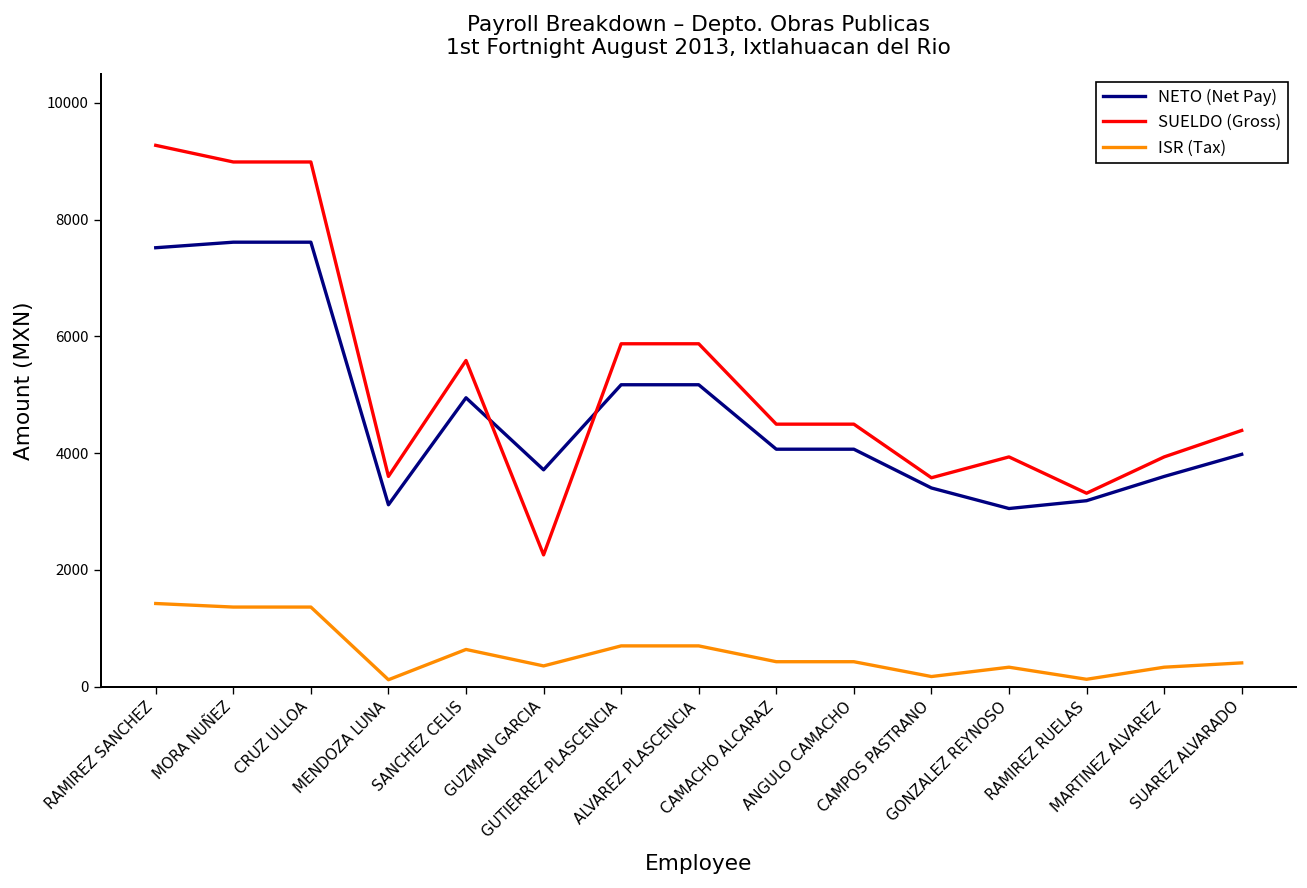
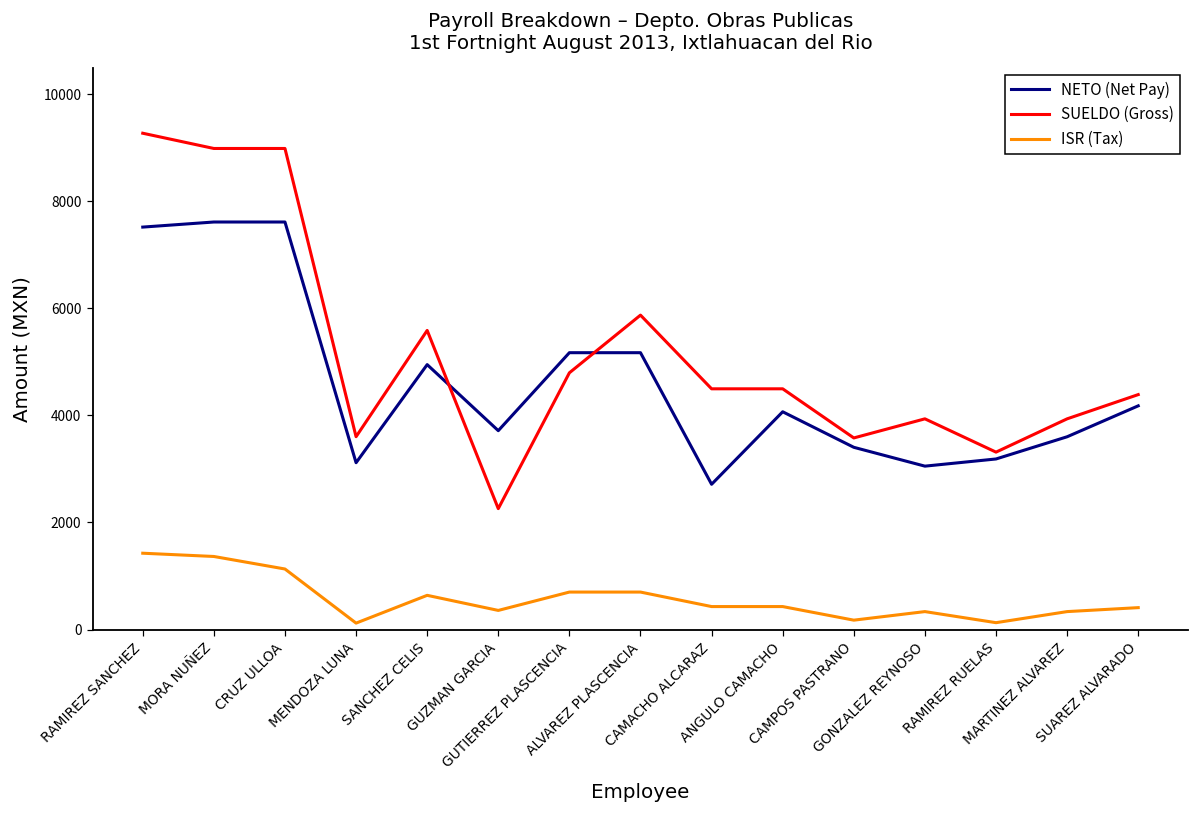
ISR (Tax), CRUZ ULLOA: 1400 -> 1100
SUELDO (Gross), GUTIERREZ PLASCENCIA: 5900 -> 4800
NETO (Net Pay), CAMACHO ALCARAZ: 4100 -> 2700
NETO (Net Pay), SUAREZ ALVARADO: 4000 -> 4200
